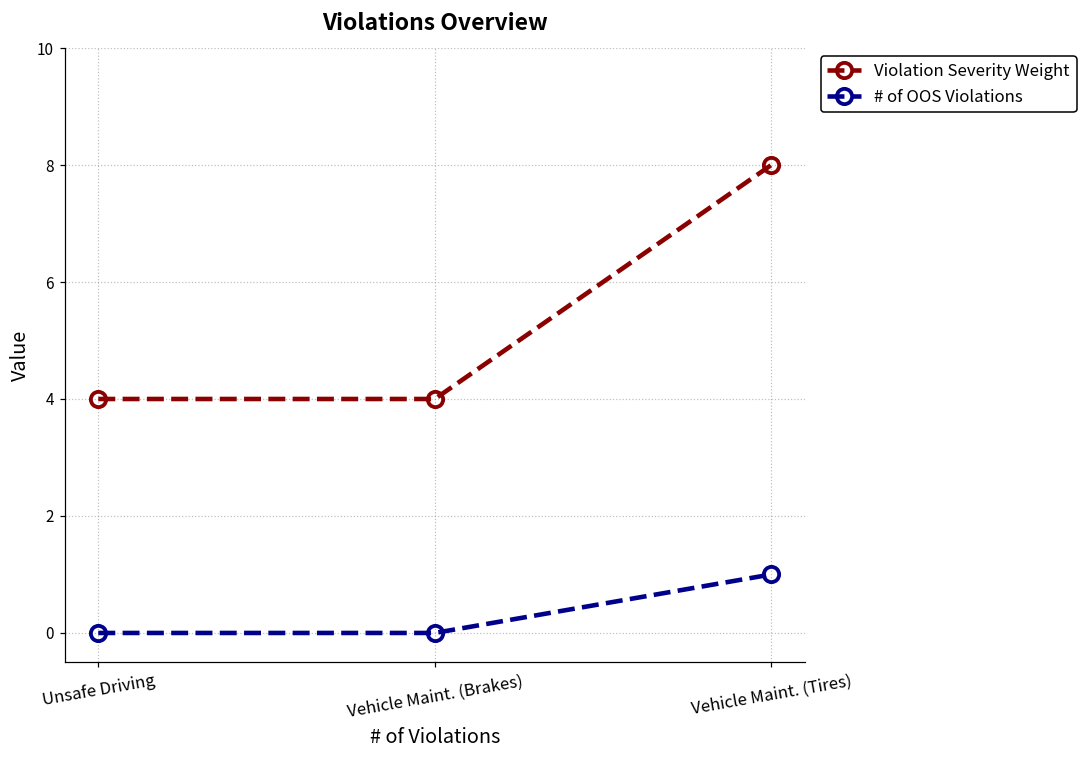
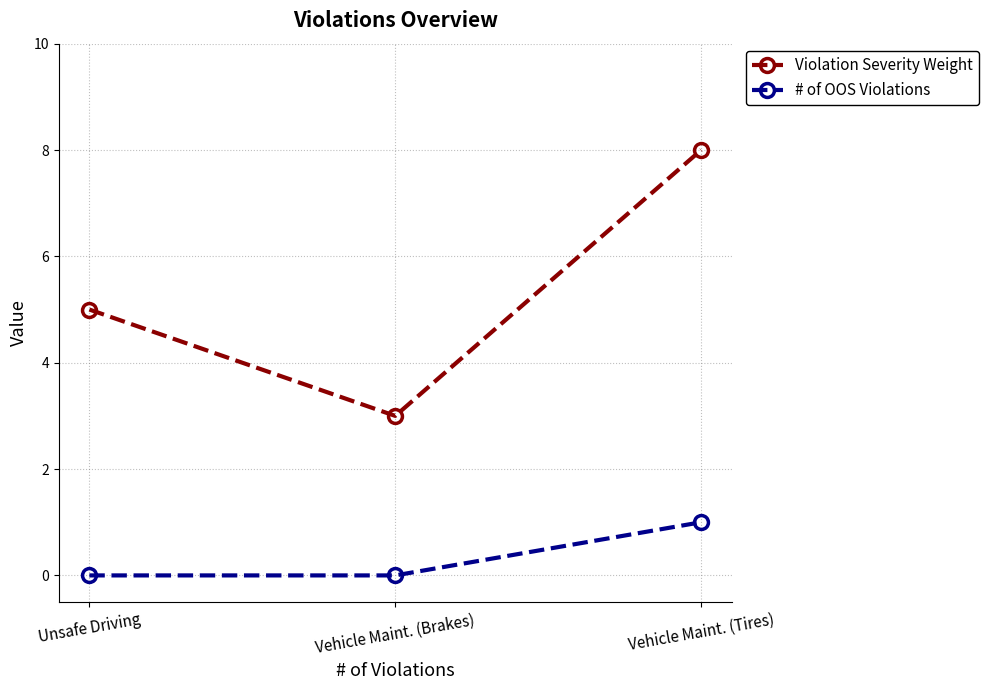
Violation Severity Weight, Unsafe Driving: 4 -> 5
Violation Severity Weight, Vehicle Maint. (Brakes): 4 -> 3
